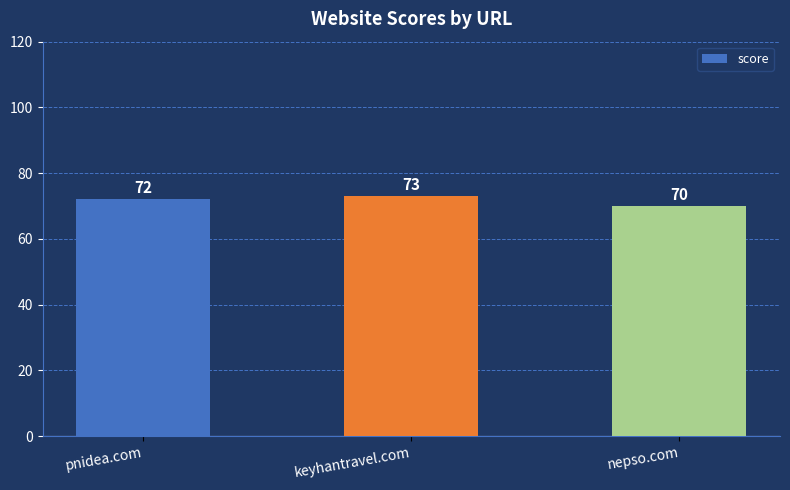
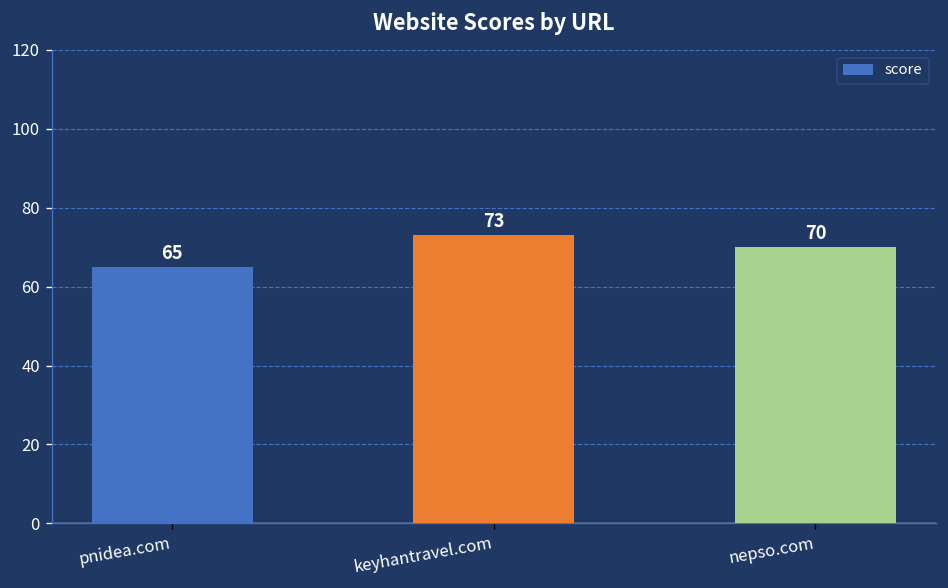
pnidea.com: 72 -> 65
